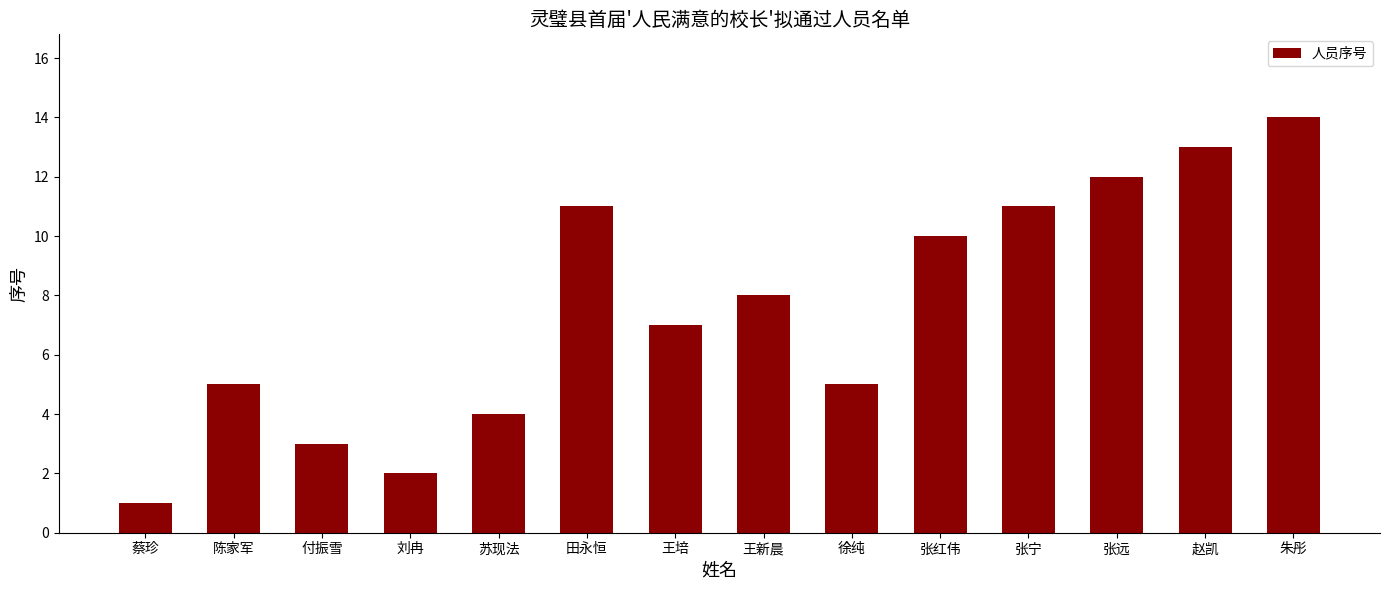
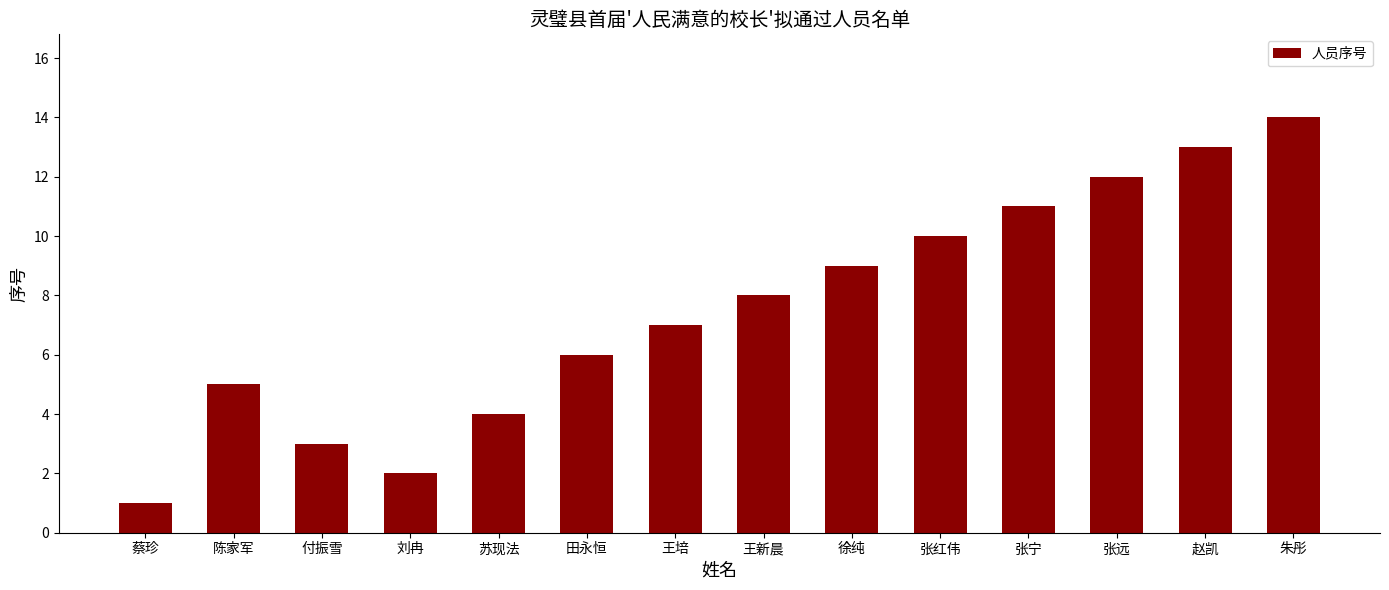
田永恒: 11 -> 6
徐纯: 5 -> 9
